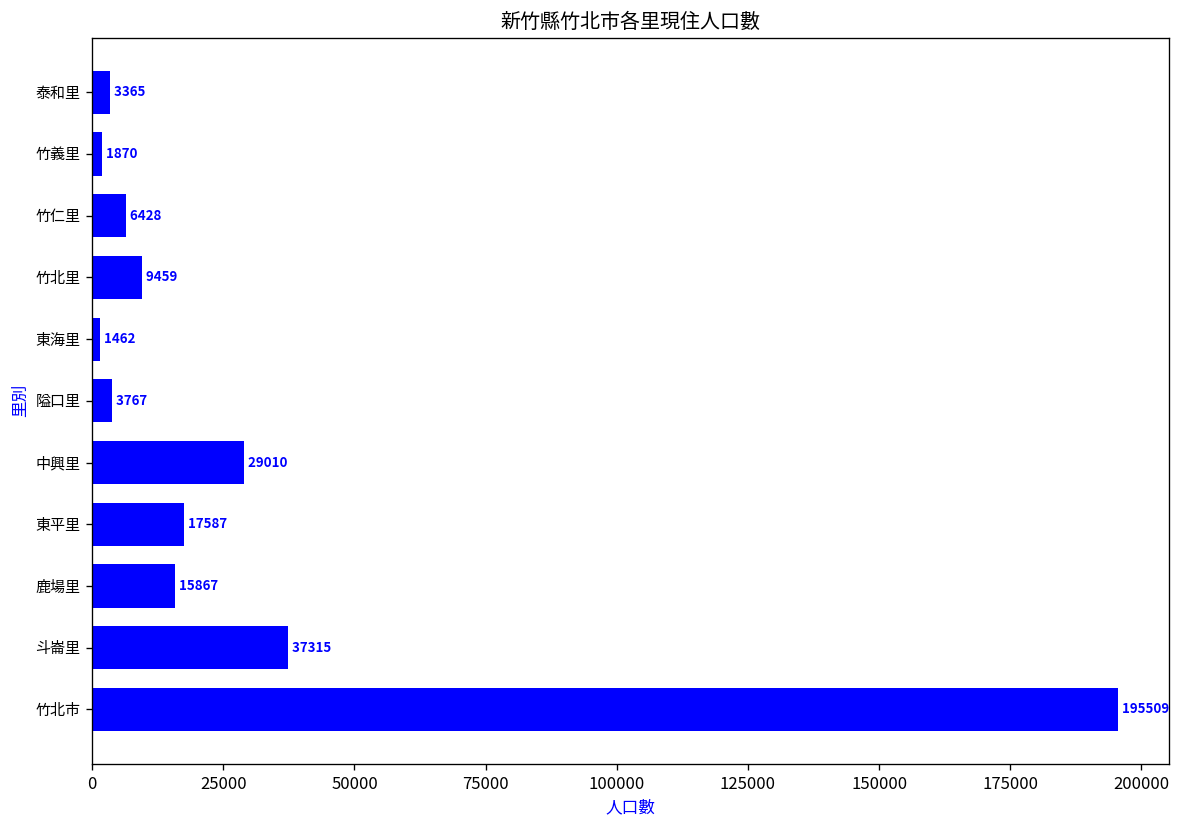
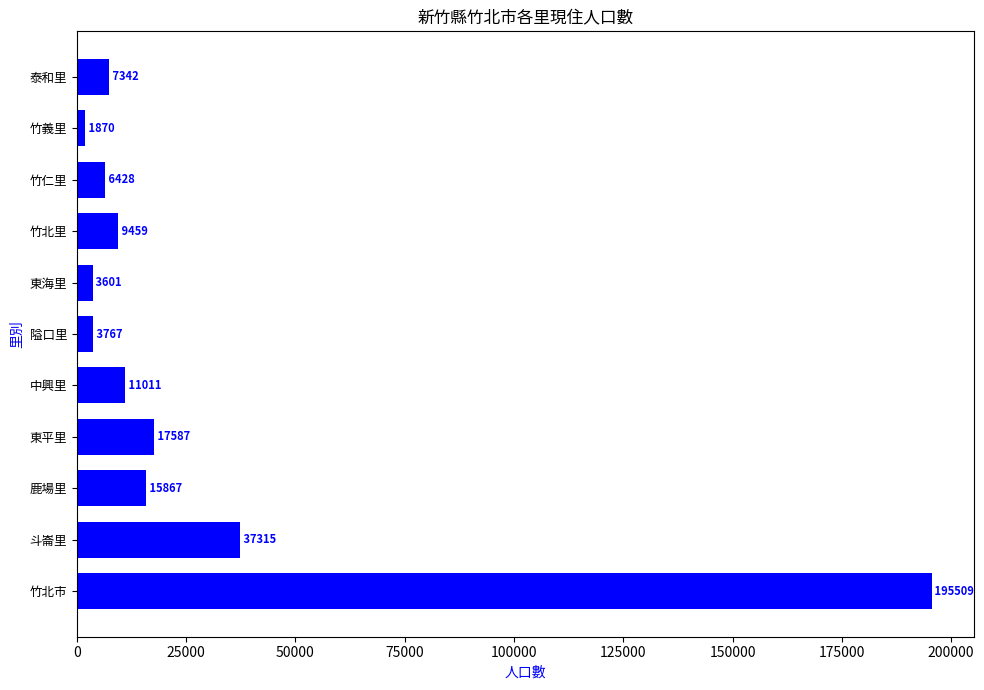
泰和里: 3365 -> 7342
東海里: 1462 -> 3601
中興里: 29010 -> 11011
